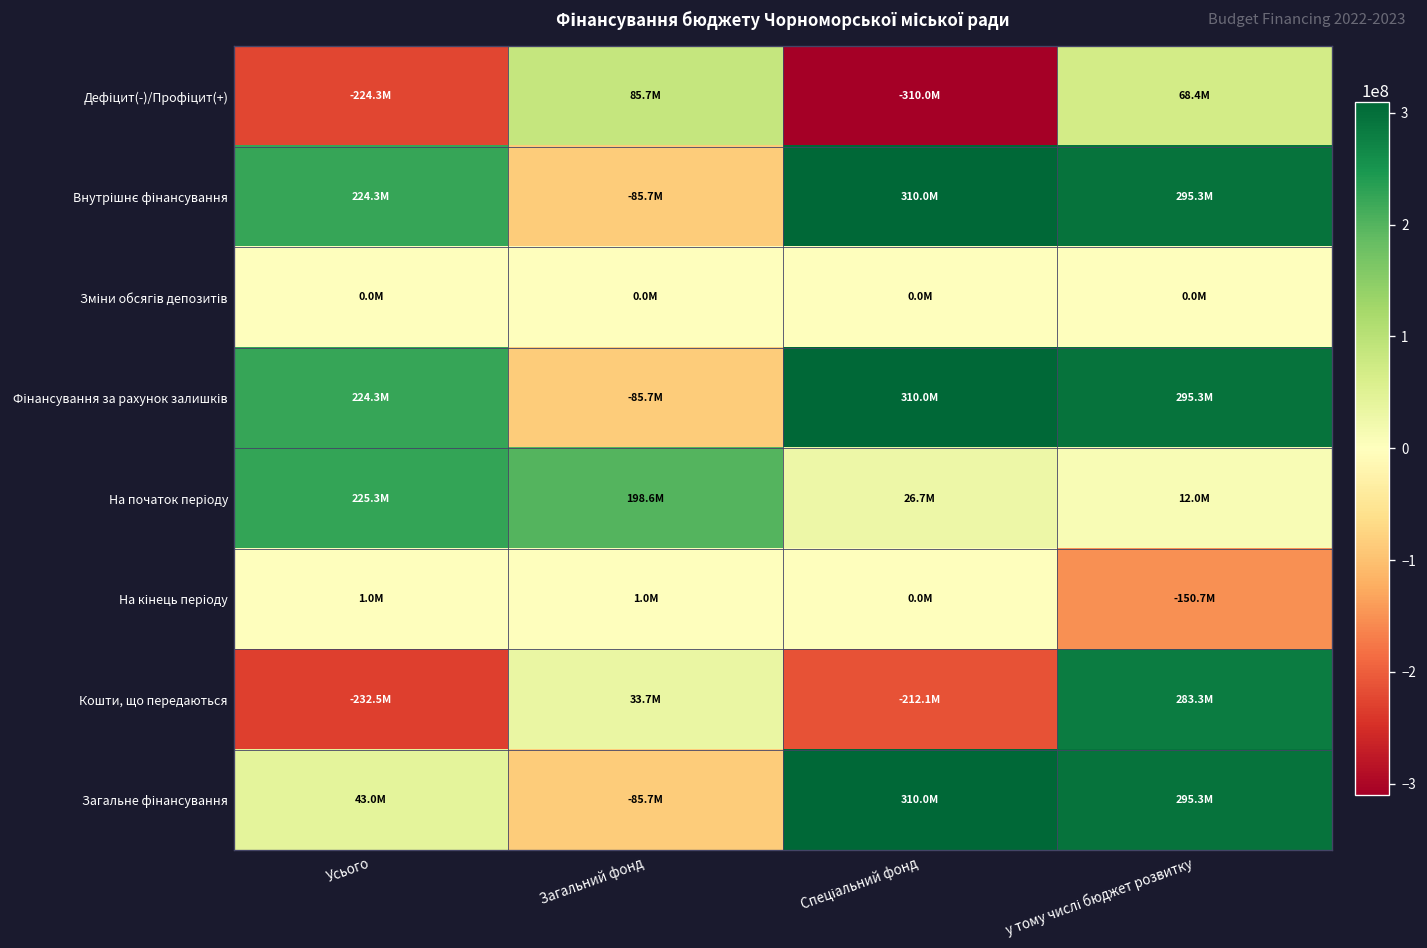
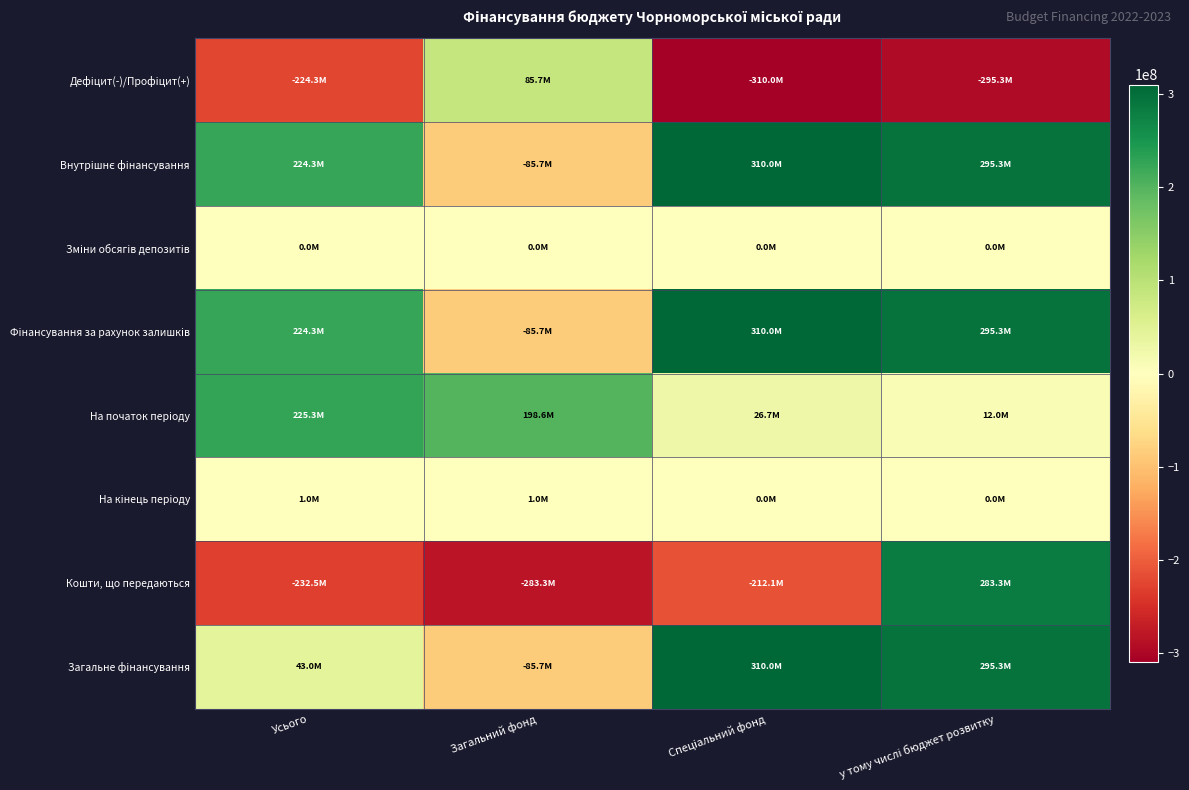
Дефіцит(-)/Профіцит(+), у тому числі бюджет розвитку: 68.4M -> -295.3M
На кінець періоду, у тому числі бюджет розвитку: -150.7M -> 0.0M
Кошти, що передаються, Загальний фонд: 33.7M -> -283.3M
